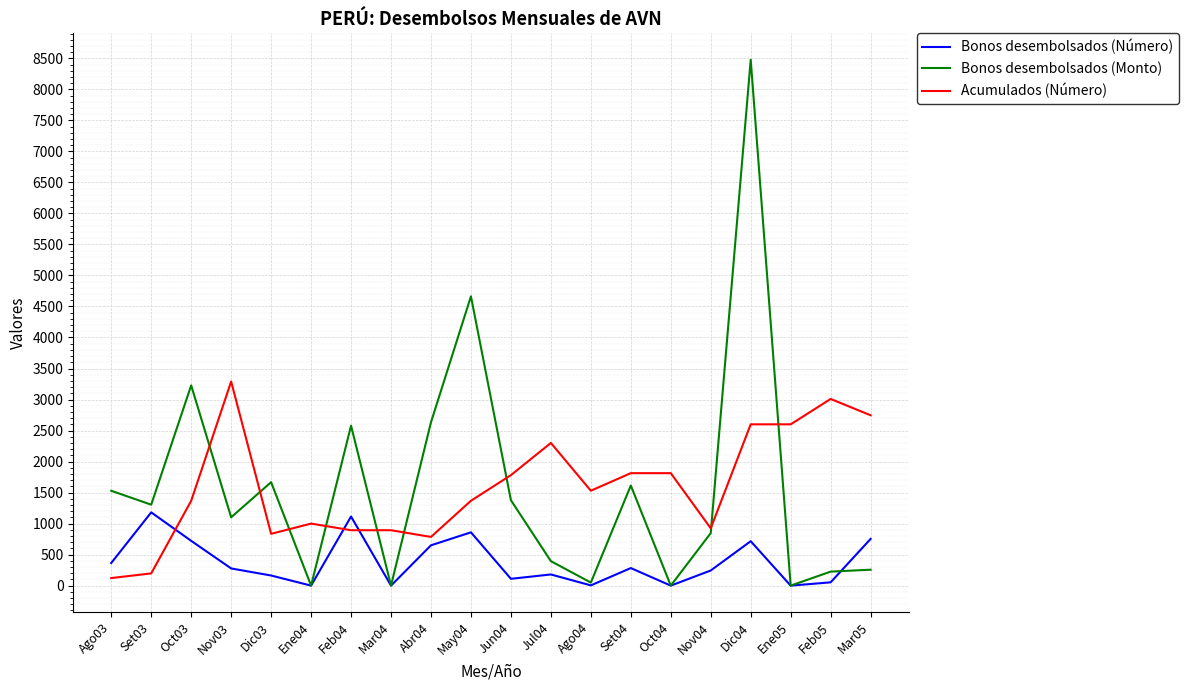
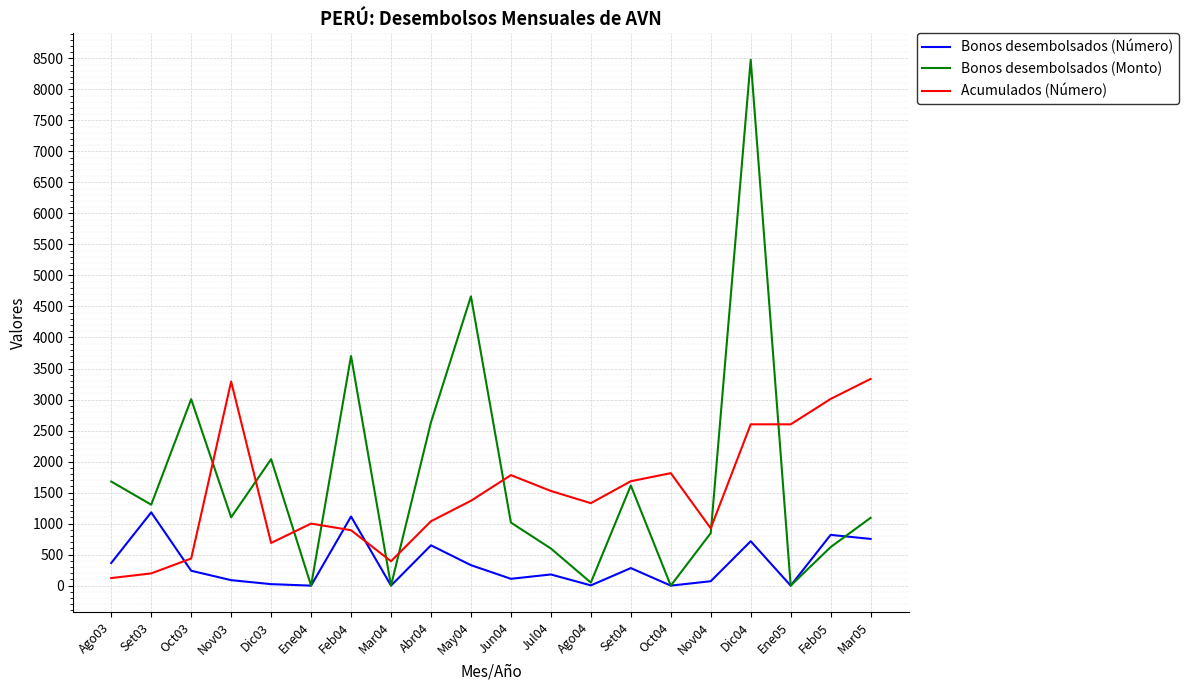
Bonos desembolsados (Monto), Ago03: 1500 -> 1700
Bonos desembolsados (Número), Oct03: 700 -> 200
Bonos desembolsados (Monto), Oct03: 3200 -> 3000
Acumulados (Número), Oct03: 1400 -> 400
Bonos desembolsados (Número), Nov03: 300 -> 100
Bonos desembolsados (Número), Dic03: 200 -> 0
Bonos desembolsados (Monto), Dic03: 1700 -> 2000
Acumulados (Número), Dic03: 800 -> 700
Bonos desembolsados (Monto), Feb04: 2600 -> 3700
Acumulados (Número), Mar04: 900 -> 400
Acumulados (Número), Abr04: 800 -> 1000
Bonos desembolsados (Número), May04: 900 -> 300
Bonos desembolsados (Monto), Jun04: 1400 -> 1000
Bonos desembolsados (Monto), Jul04: 400 -> 600
Acumulados (Número), Jul04: 2300 -> 1500
Acumulados (Número), Ago04: 1500 -> 1300
Acumulados (Número), Set04: 1800 -> 1700
Bonos desembolsados (Número), Nov04: 200 -> 100
Bonos desembolsados (Número), Feb05: 100 -> 800
Bonos desembolsados (Monto), Feb05: 200 -> 600
Bonos desembolsados (Monto), Mar05: 300 -> 1100
Acumulados (Número), Mar05: 2700 -> 3300
